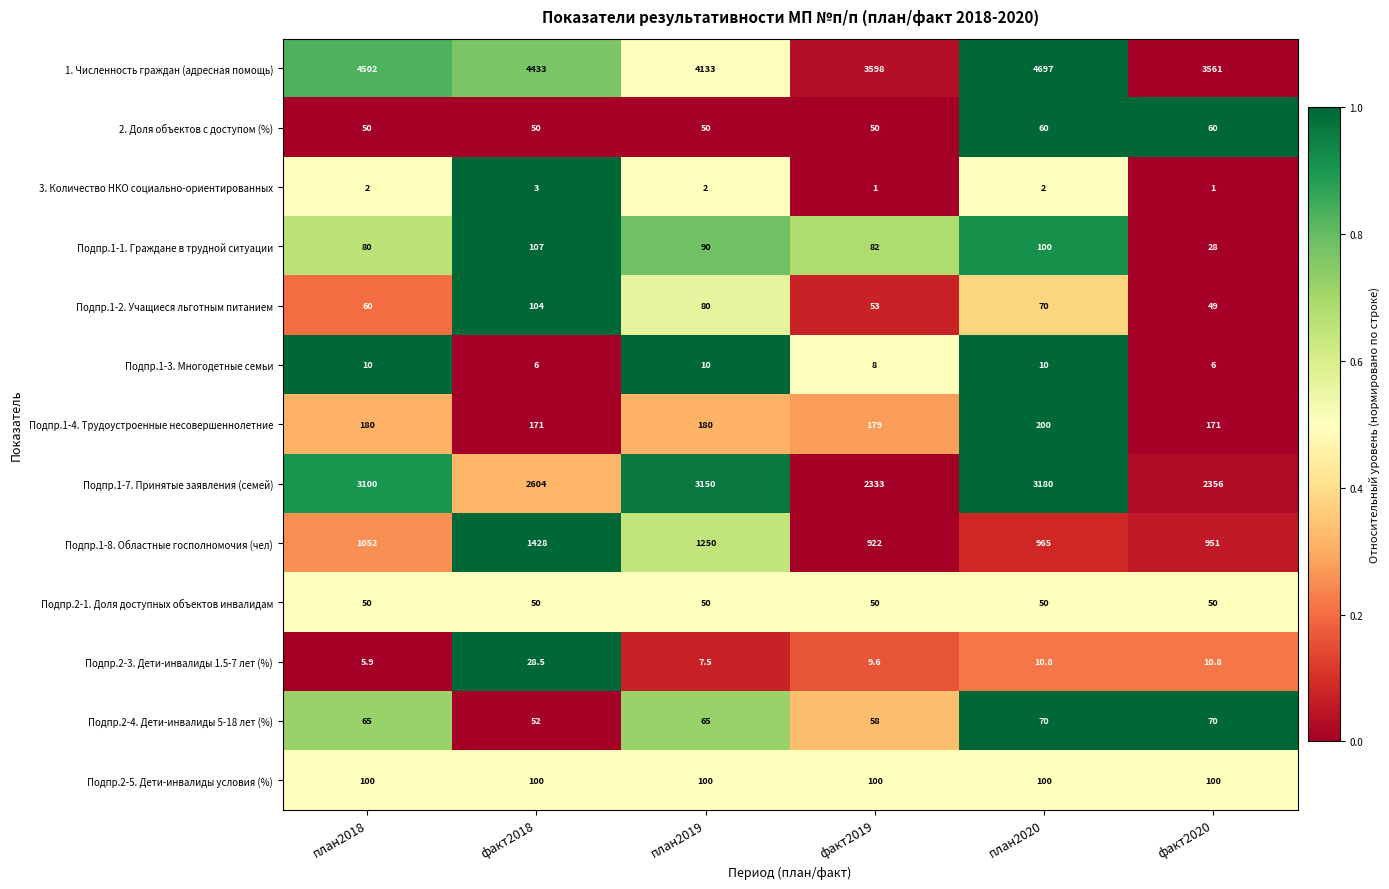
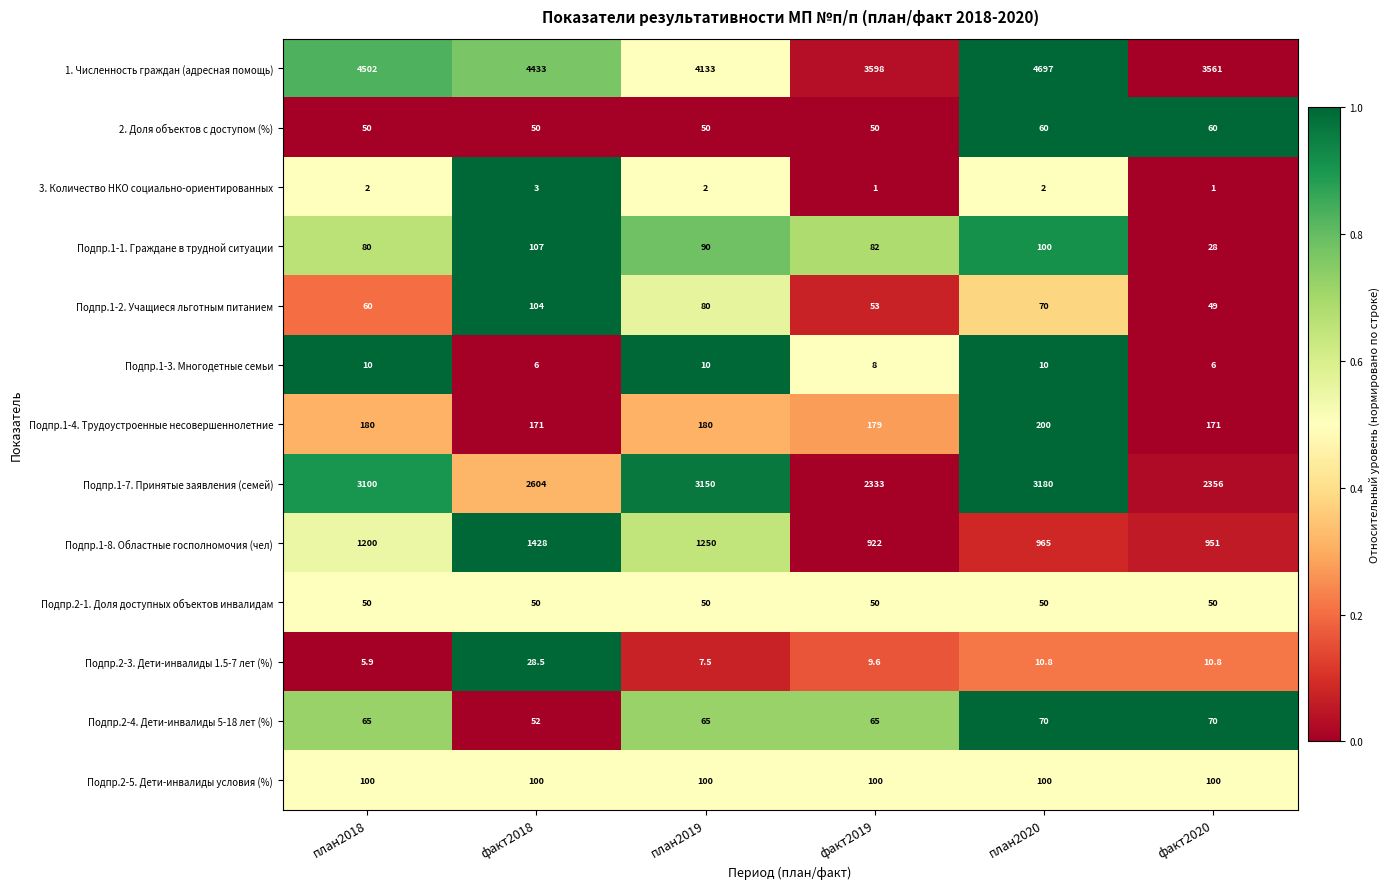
Подпр.1-8. Областные госполномочия (чел), план2018: 1052 -> 1200
Подпр.2-4. Дети-инвалиды 5-18 лет (%), факт2019: 58 -> 65
